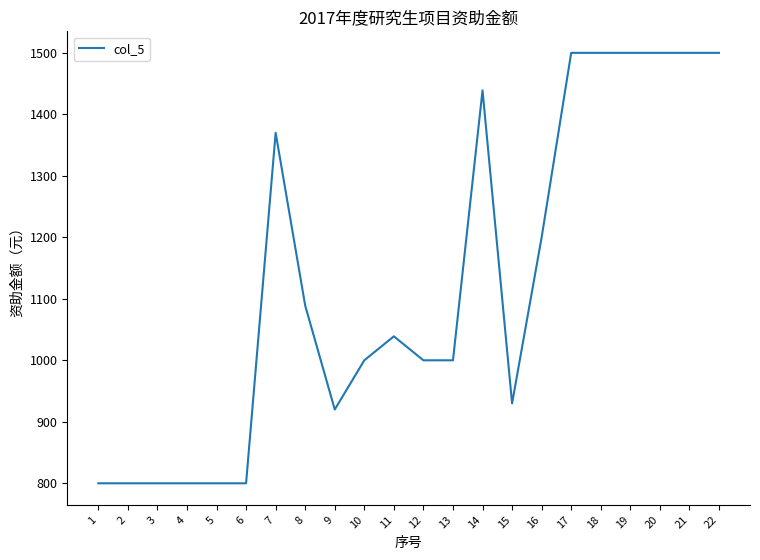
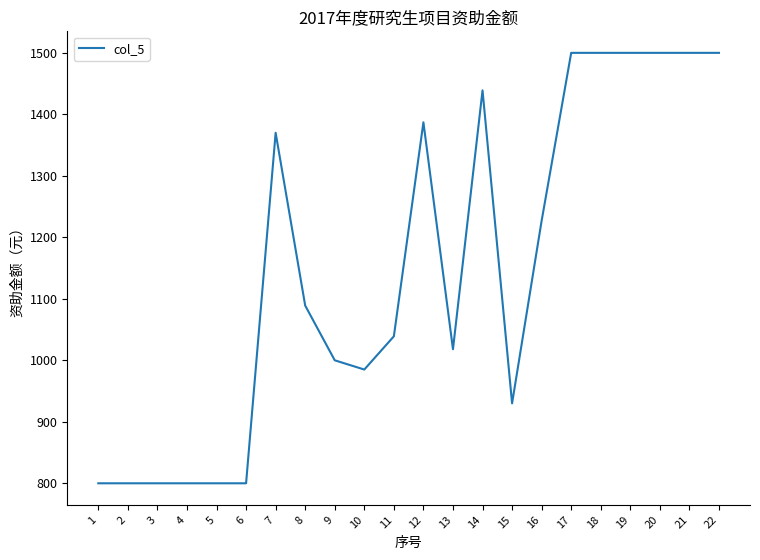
9: 920 -> 1000
10: 1000 -> 990
12: 1000 -> 1390
13: 1000 -> 1020
16: 1200 -> 1230
